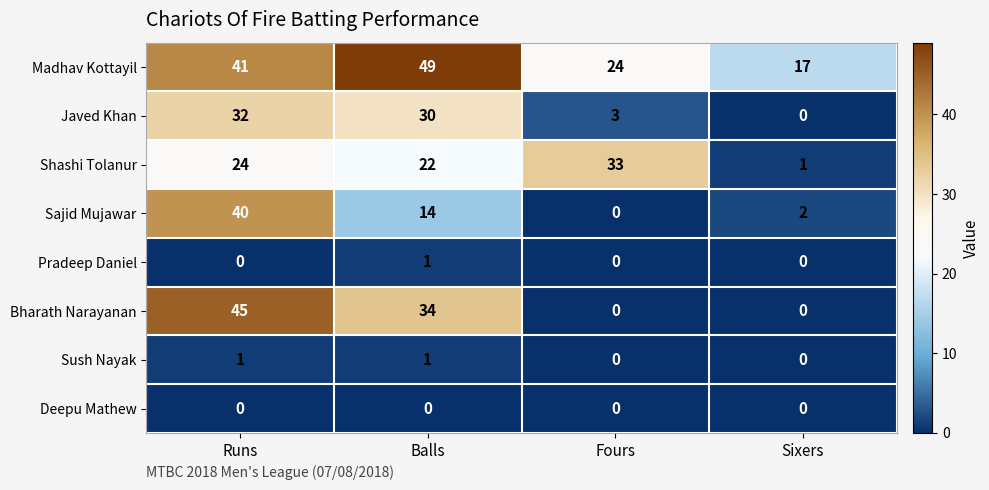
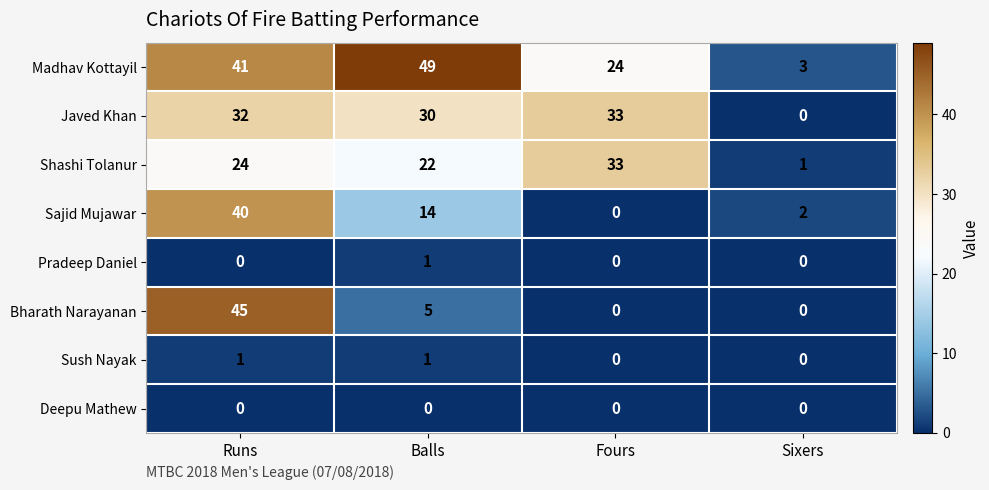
Madhav Kottayil, Sixers: 17 -> 3
Javed Khan, Fours: 3 -> 33
Bharath Narayanan, Balls: 34 -> 5
